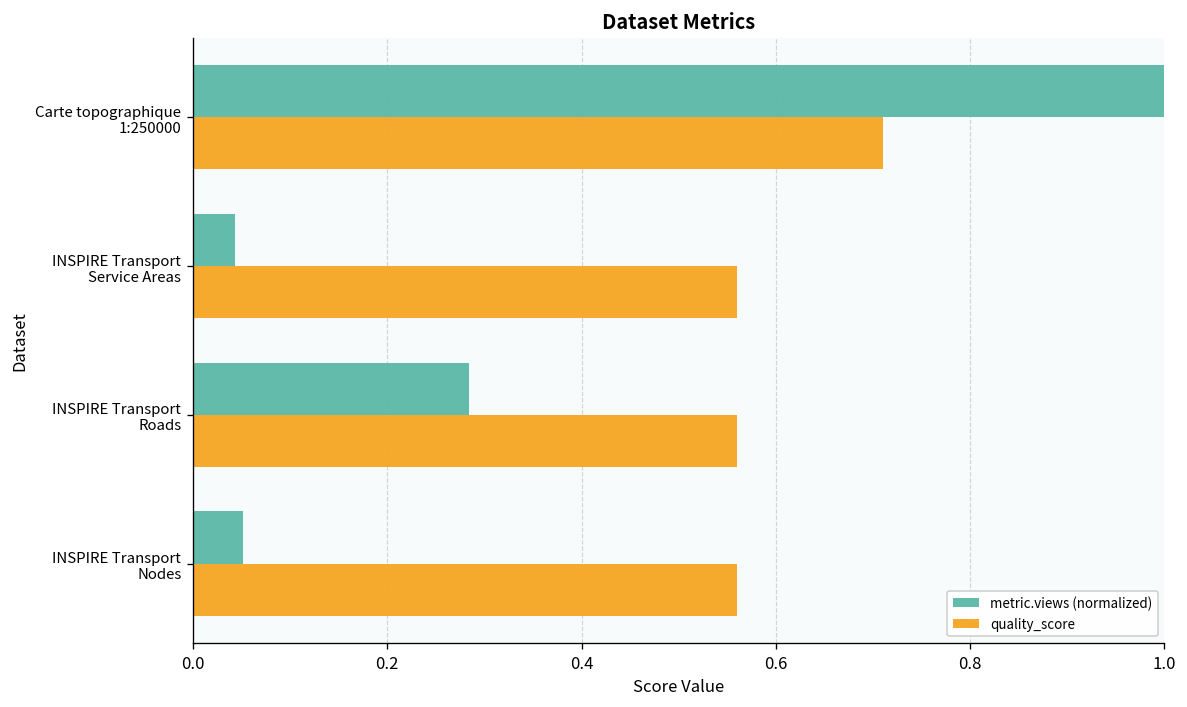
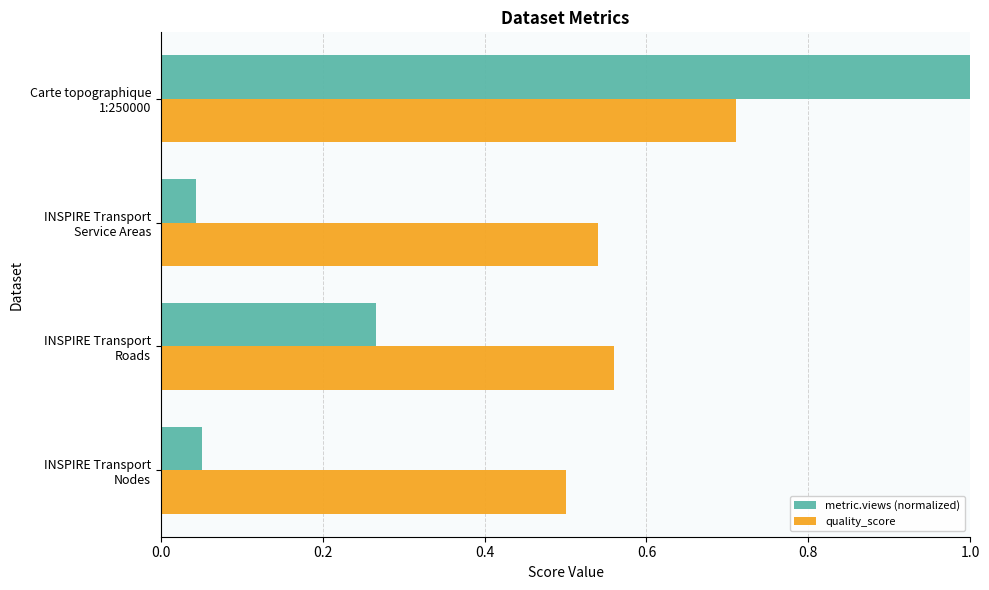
quality_score, INSPIRE Transport Service Areas: 0.56 -> 0.54
metric.views (normalized), INSPIRE Transport Roads: 0.28 -> 0.27
quality_score, INSPIRE Transport Nodes: 0.56 -> 0.50
